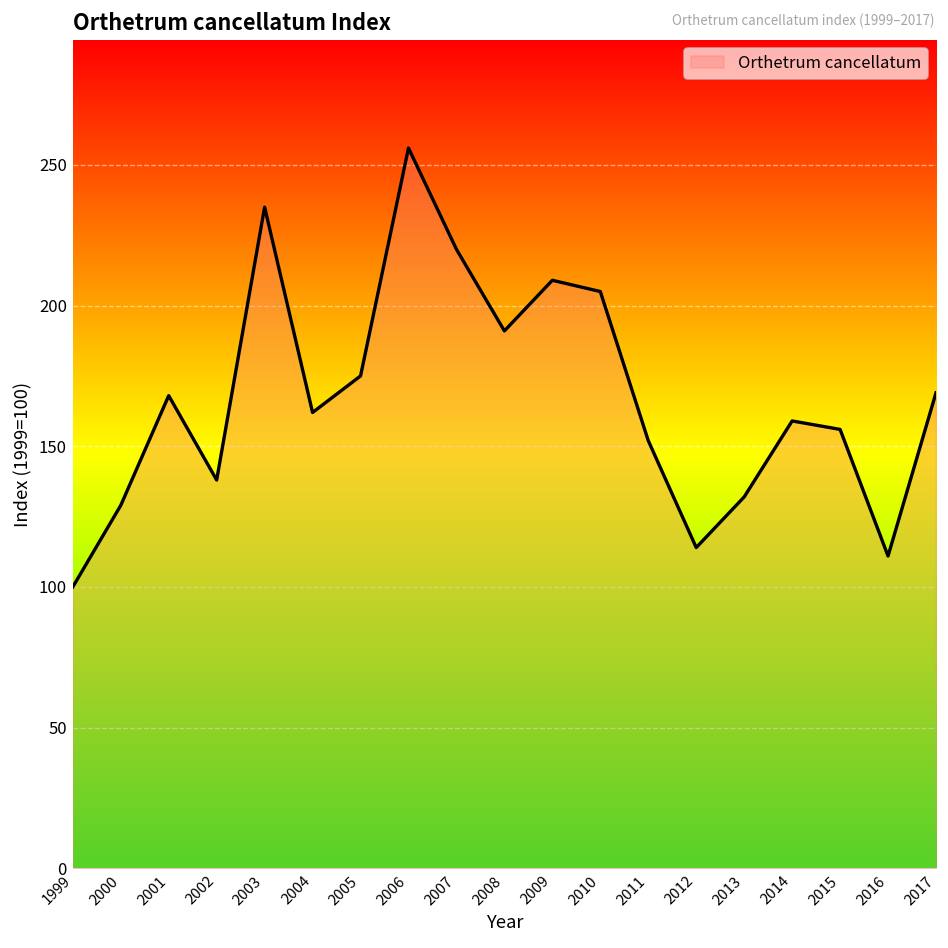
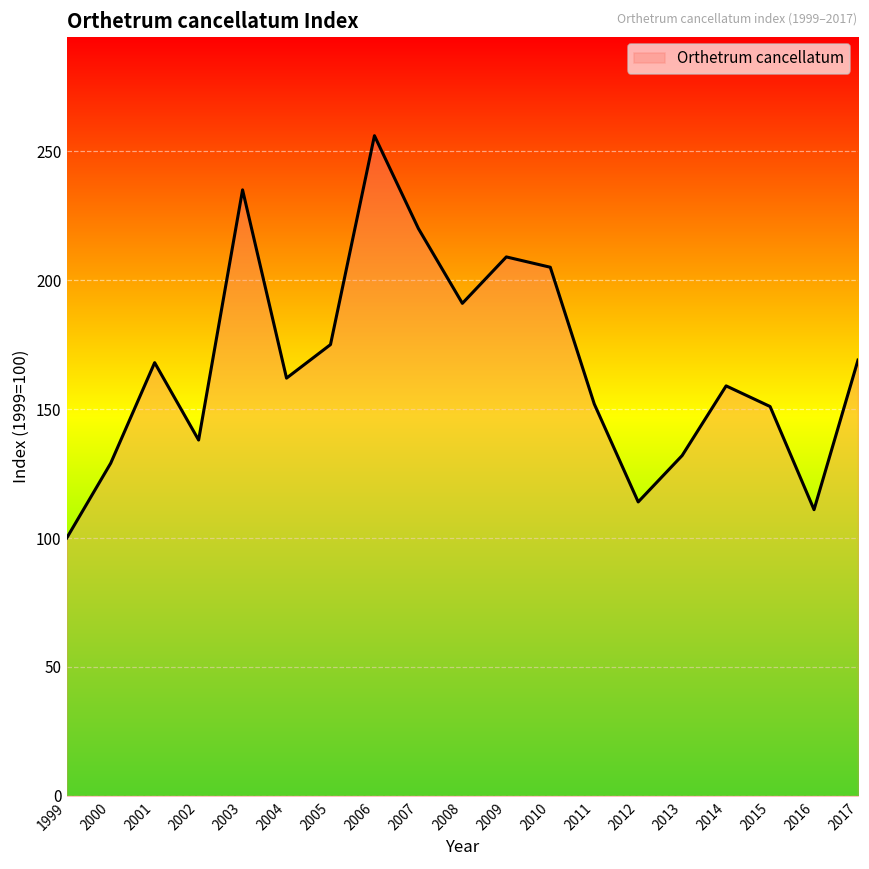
2015: 156 -> 151
